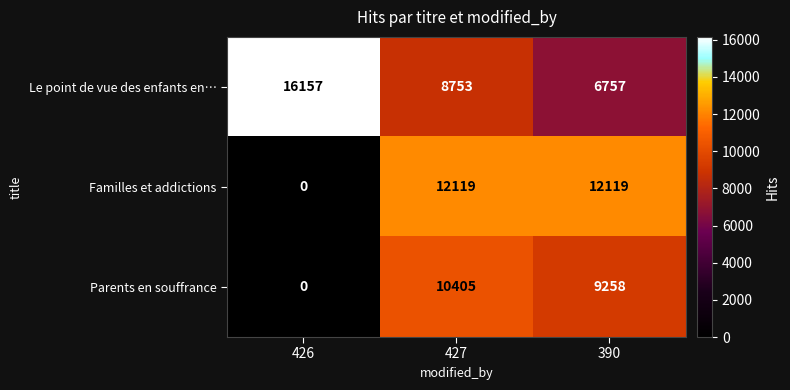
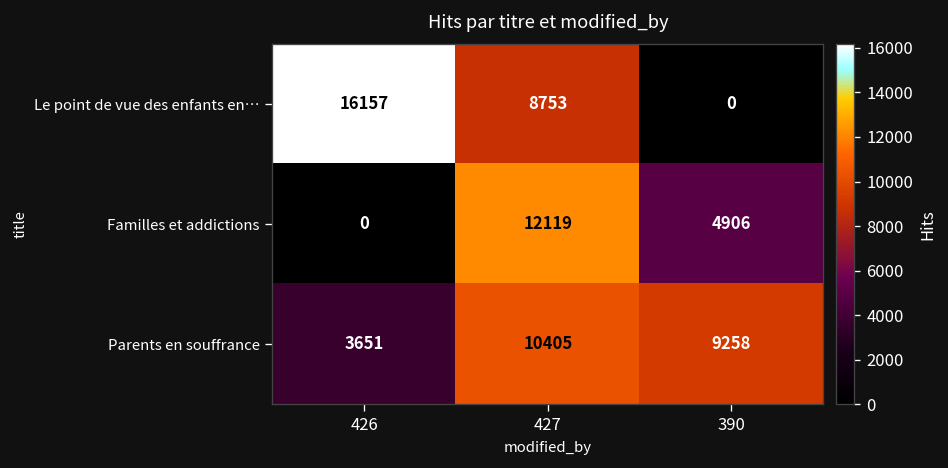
Le point de vue des enfants en…, 390: 6757 -> 0
Familles et addictions, 390: 12119 -> 4906
Parents en souffrance, 426: 0 -> 3651
